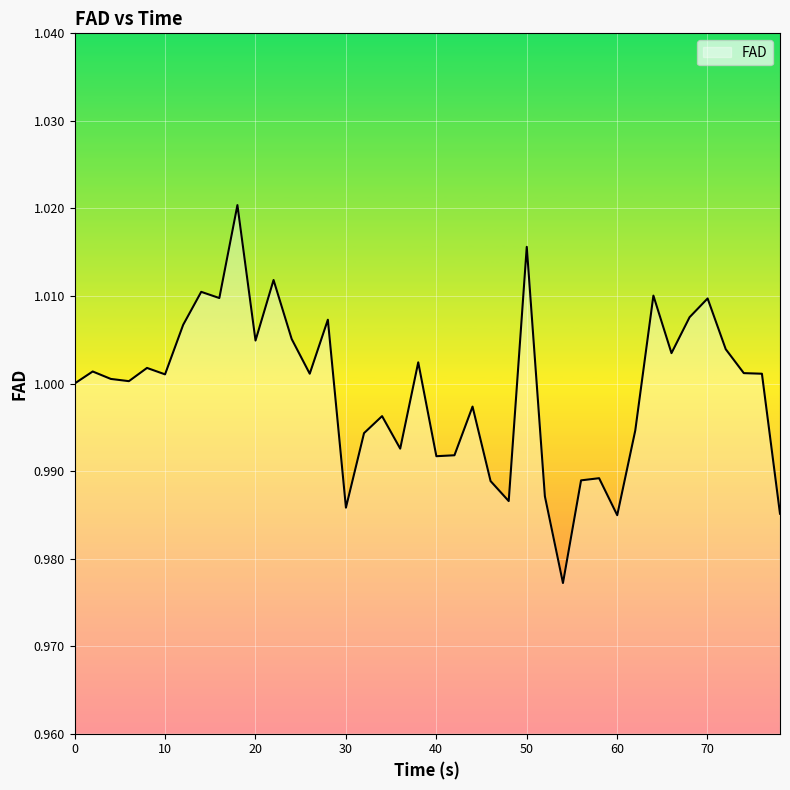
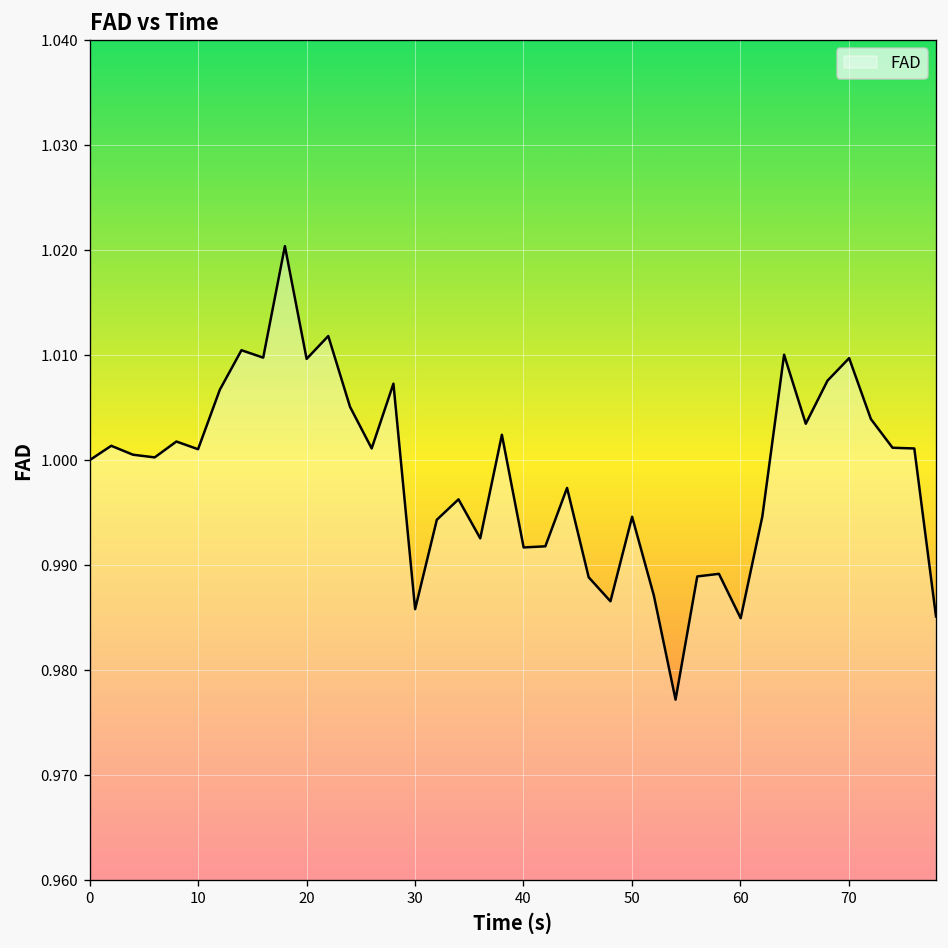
20: 1.005 -> 1.010
50: 1.016 -> 0.995
